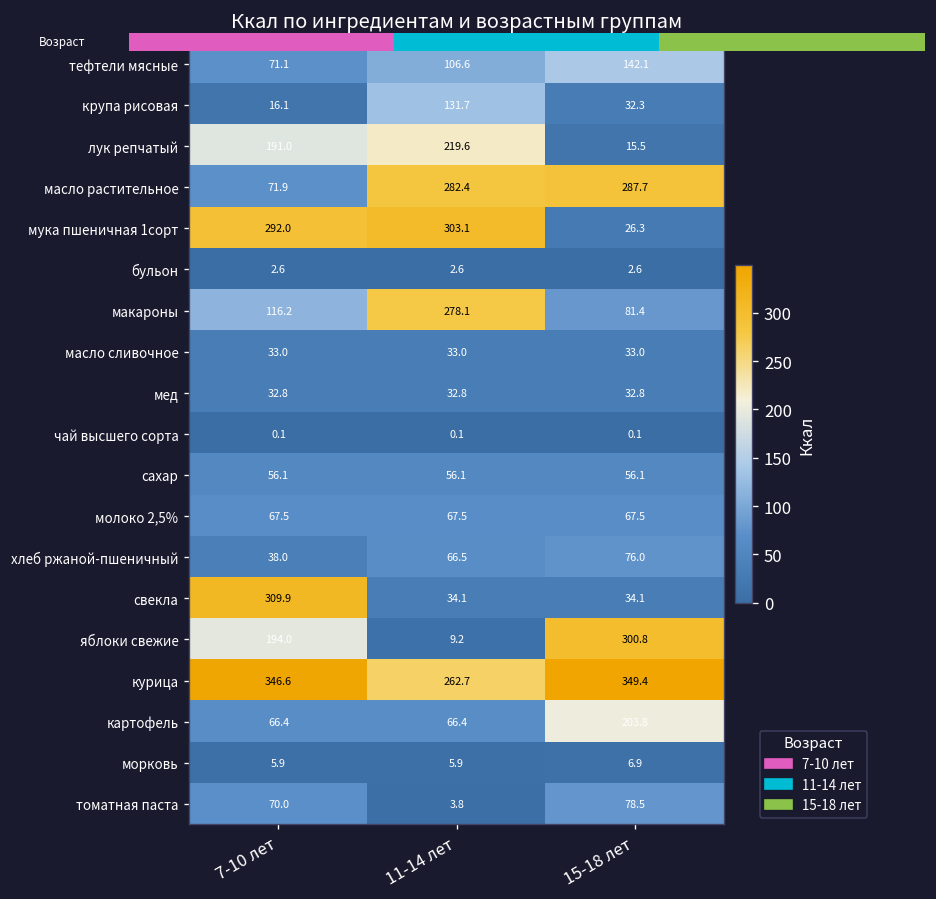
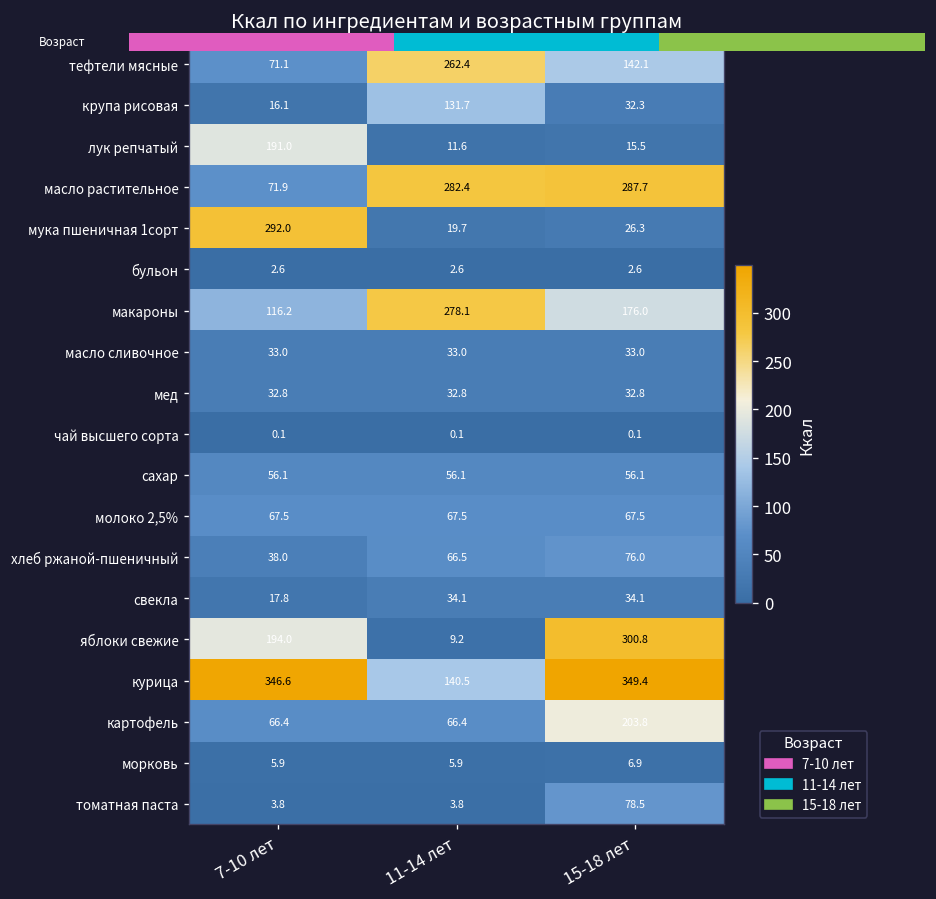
Ккал по ингредиентам и возрастным группам, тефтели мясные, 11-14 лет: 106.6 -> 262.4
Ккал по ингредиентам и возрастным группам, лук репчатый, 11-14 лет: 219.6 -> 11.6
Ккал по ингредиентам и возрастным группам, мука пшеничная 1сорт, 11-14 лет: 303.1 -> 19.7
Ккал по ингредиентам и возрастным группам, макароны, 15-18 лет: 81.4 -> 176.0
Ккал по ингредиентам и возрастным группам, свекла, 7-10 лет: 309.9 -> 17.8
Ккал по ингредиентам и возрастным группам, курица, 11-14 лет: 262.7 -> 140.5
Ккал по ингредиентам и возрастным группам, томатная паста, 7-10 лет: 70.0 -> 3.8
